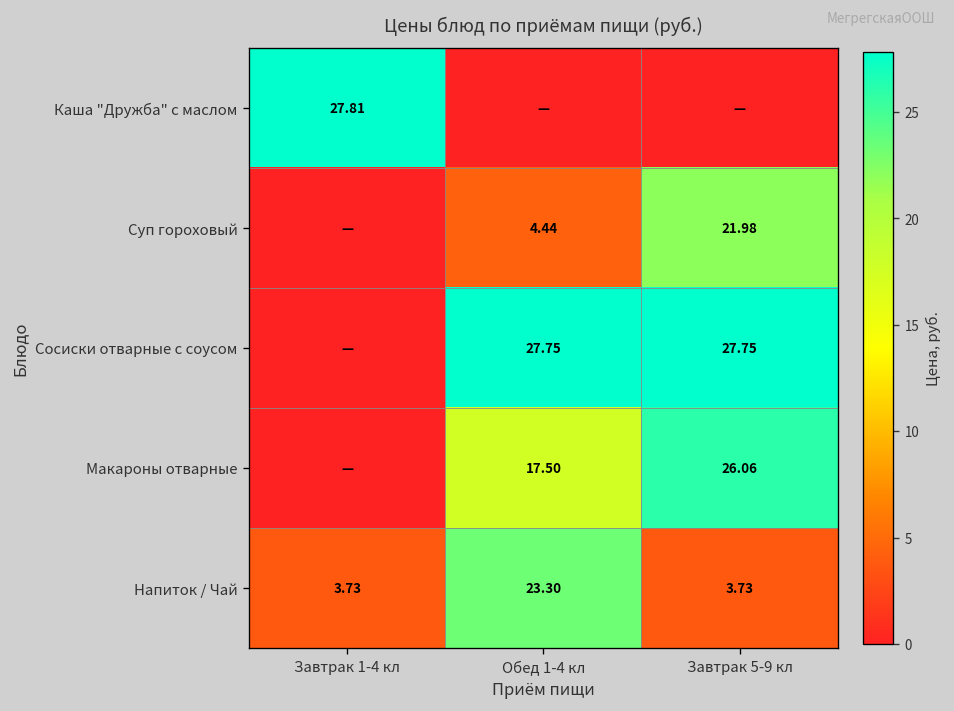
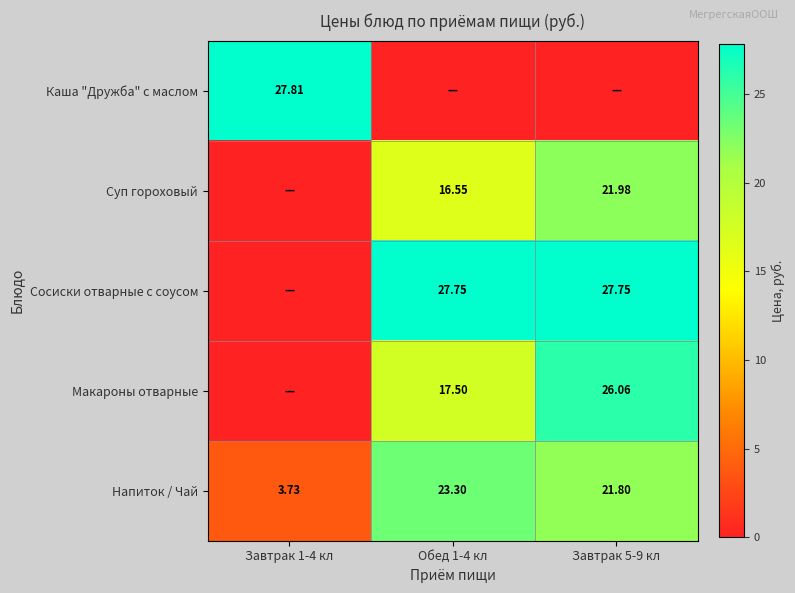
Суп гороховый, Обед 1-4 кл: 4.44 -> 16.55
Напиток / Чай, Завтрак 5-9 кл: 3.73 -> 21.80
